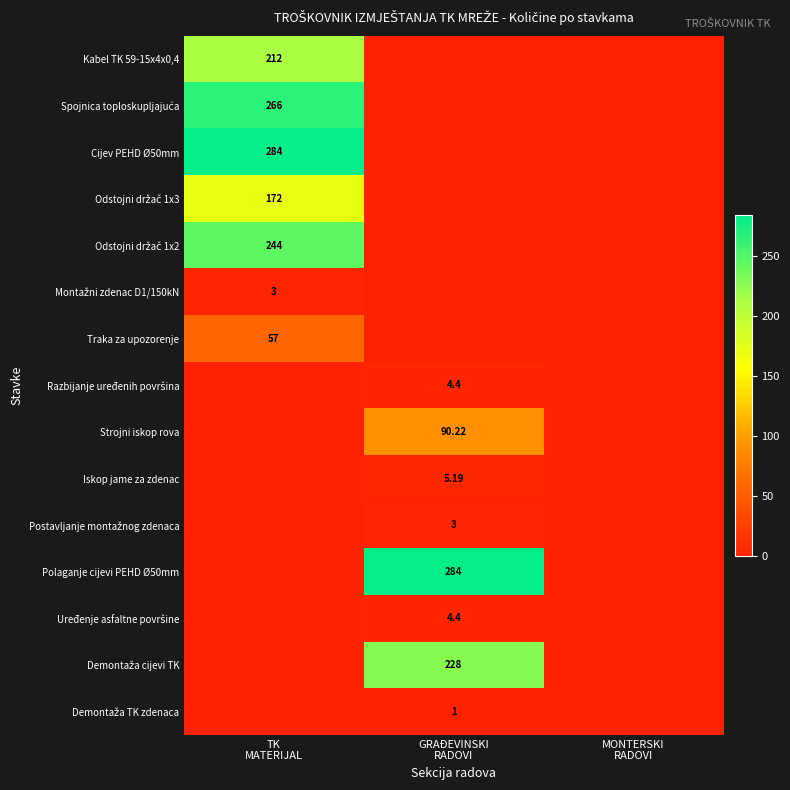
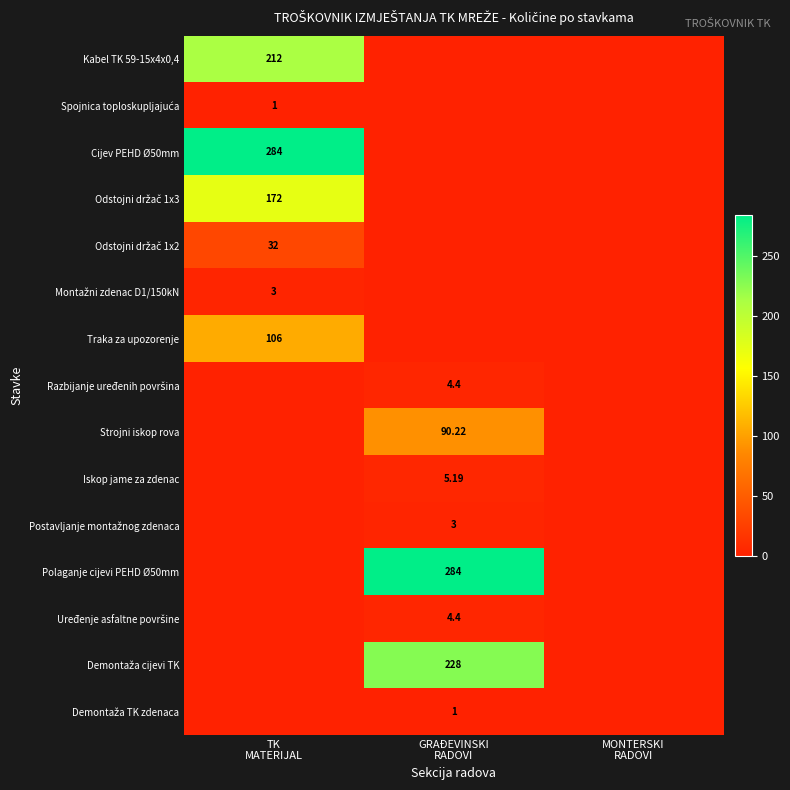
Spojnica toploskupljajuća, TK MATERIJAL: 266 -> 1
Odstojni držač 1x2, TK MATERIJAL: 244 -> 32
Traka za upozorenje, TK MATERIJAL: 57 -> 106
